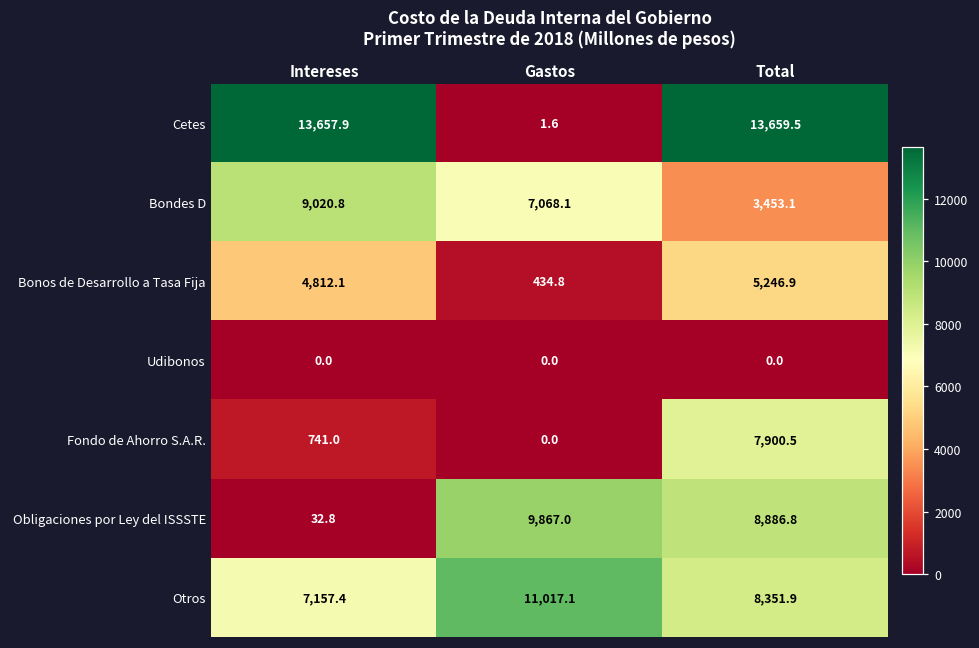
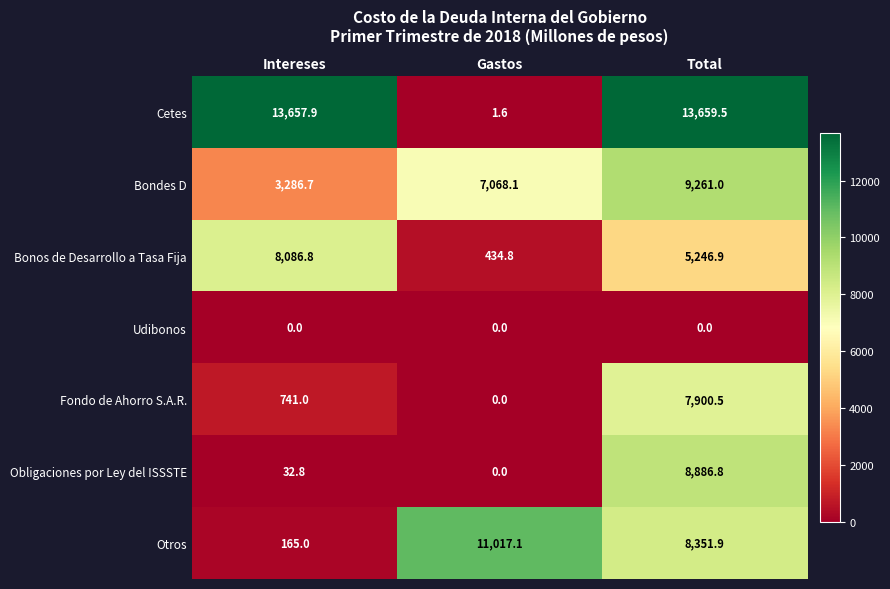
Bondes D, Intereses: 9,020.8 -> 3,286.7
Bondes D, Total: 3,453.1 -> 9,261.0
Bonos de Desarrollo a Tasa Fija, Intereses: 4,812.1 -> 8,086.8
Obligaciones por Ley del ISSSTE, Gastos: 9,867.0 -> 0.0
Otros, Intereses: 7,157.4 -> 165.0
